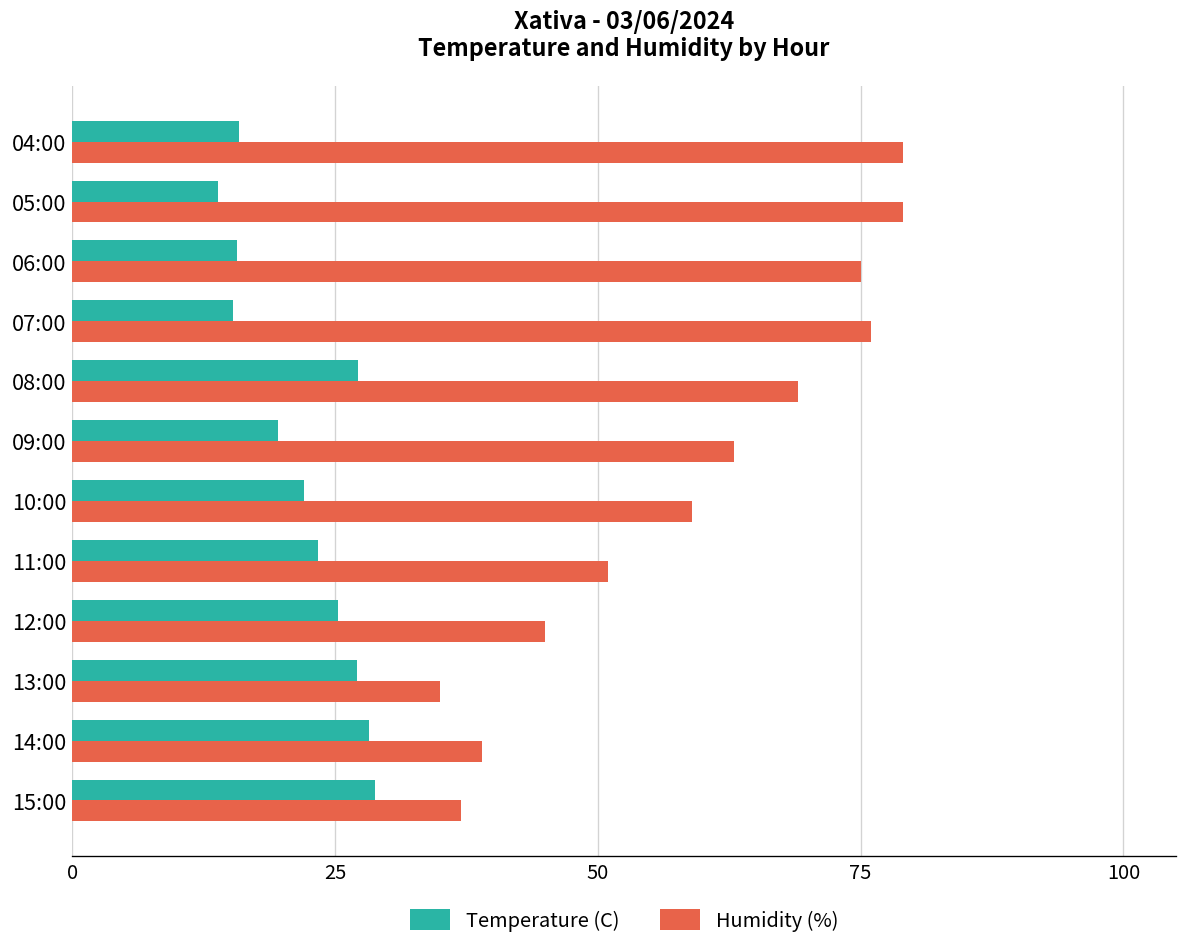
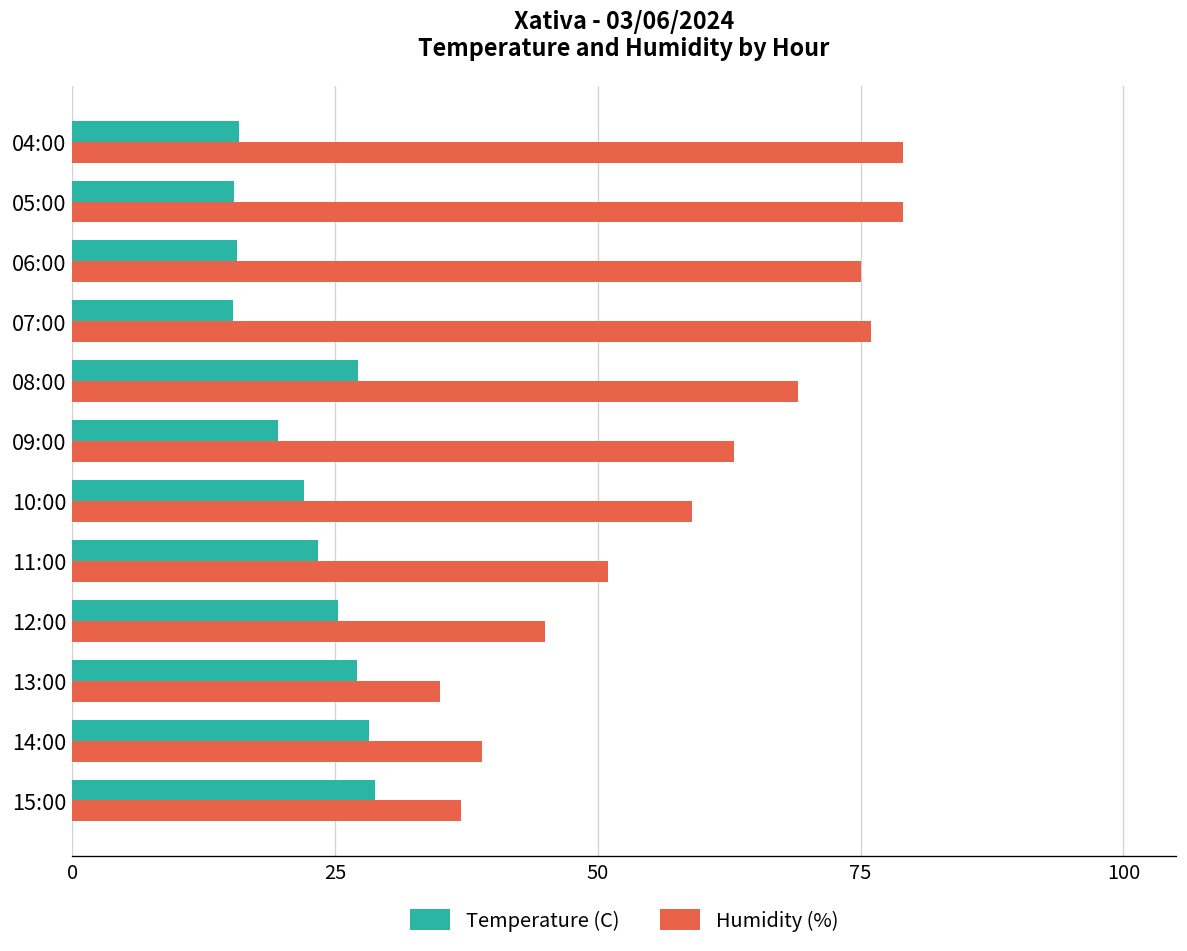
Temperature (C), 05:00: 14 -> 15
